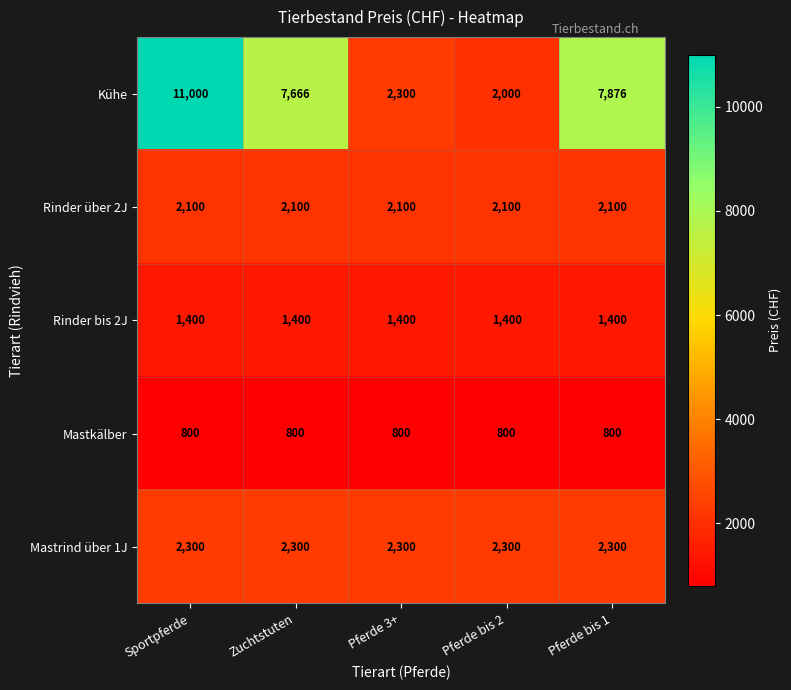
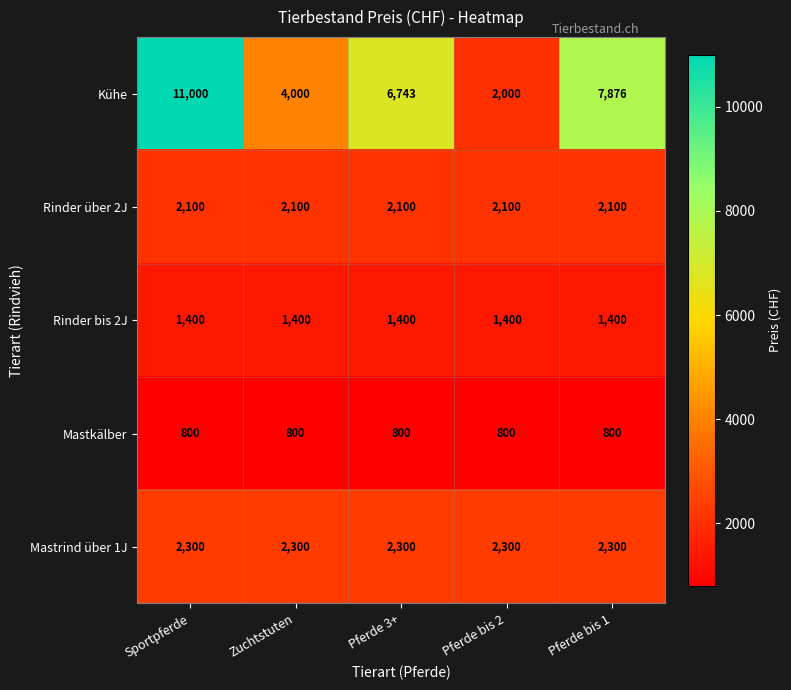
Kühe, Zuchtstuten: 7,666 -> 4,000
Kühe, Pferde 3+: 2,300 -> 6,743
